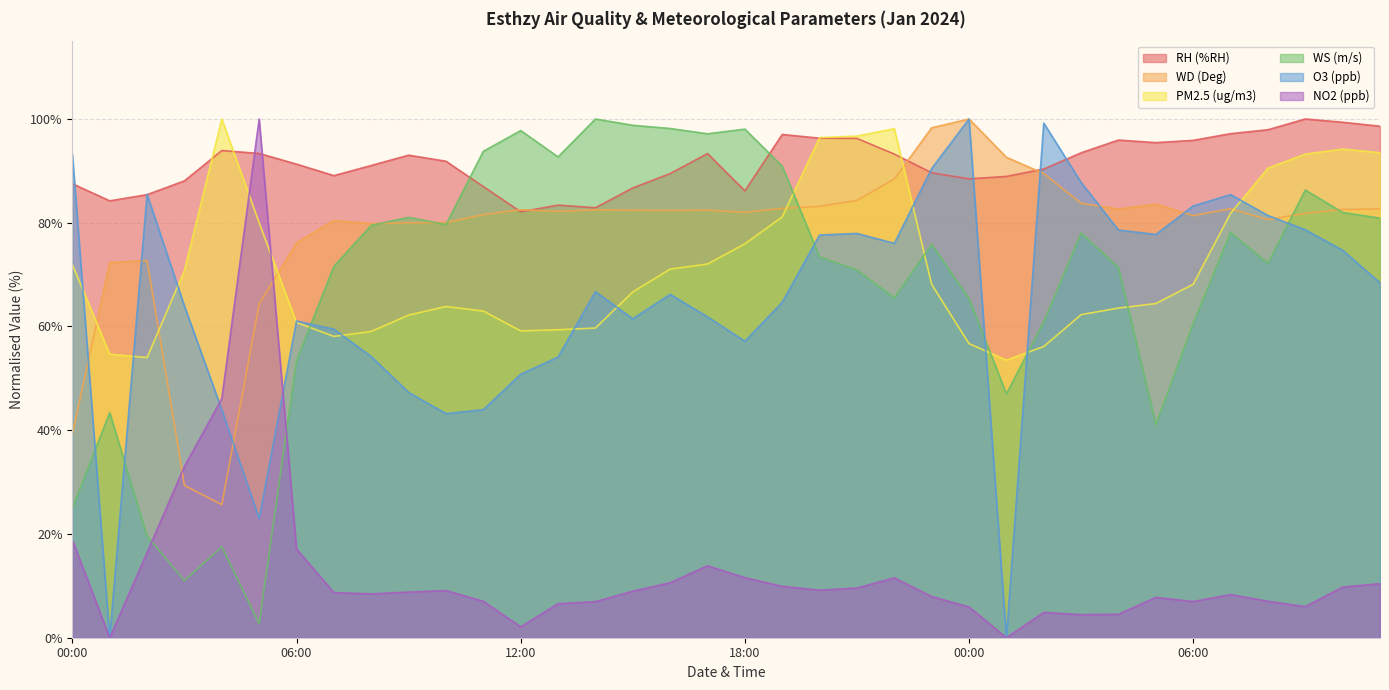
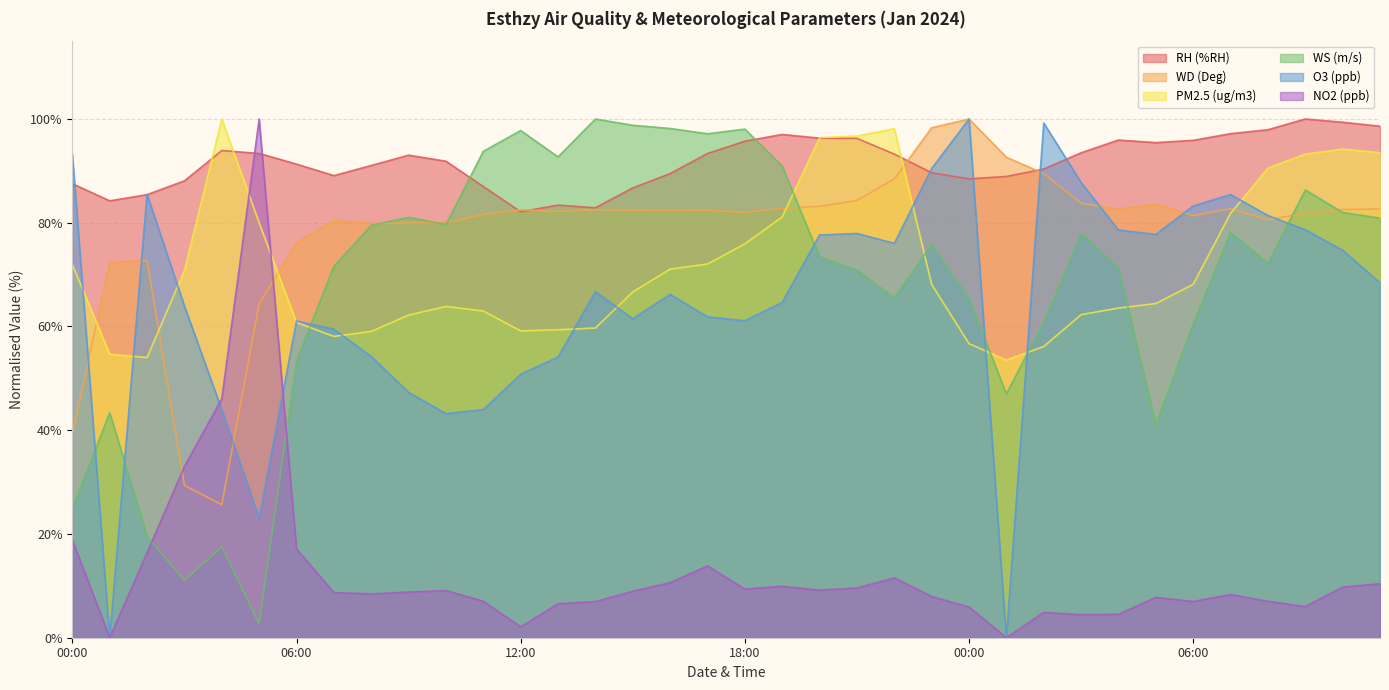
RH (%RH), 18:00: 86% -> 96%
O3 (ppb), 18:00: 57% -> 61%
NO2 (ppb), 18:00: 12% -> 9%
